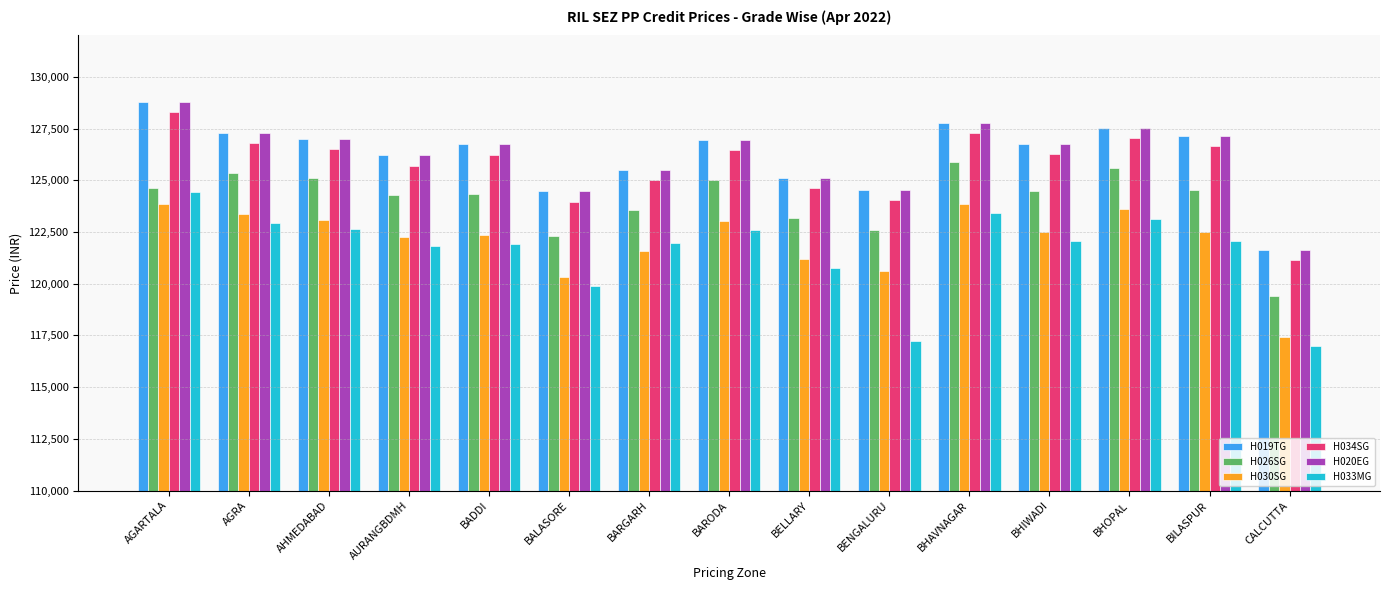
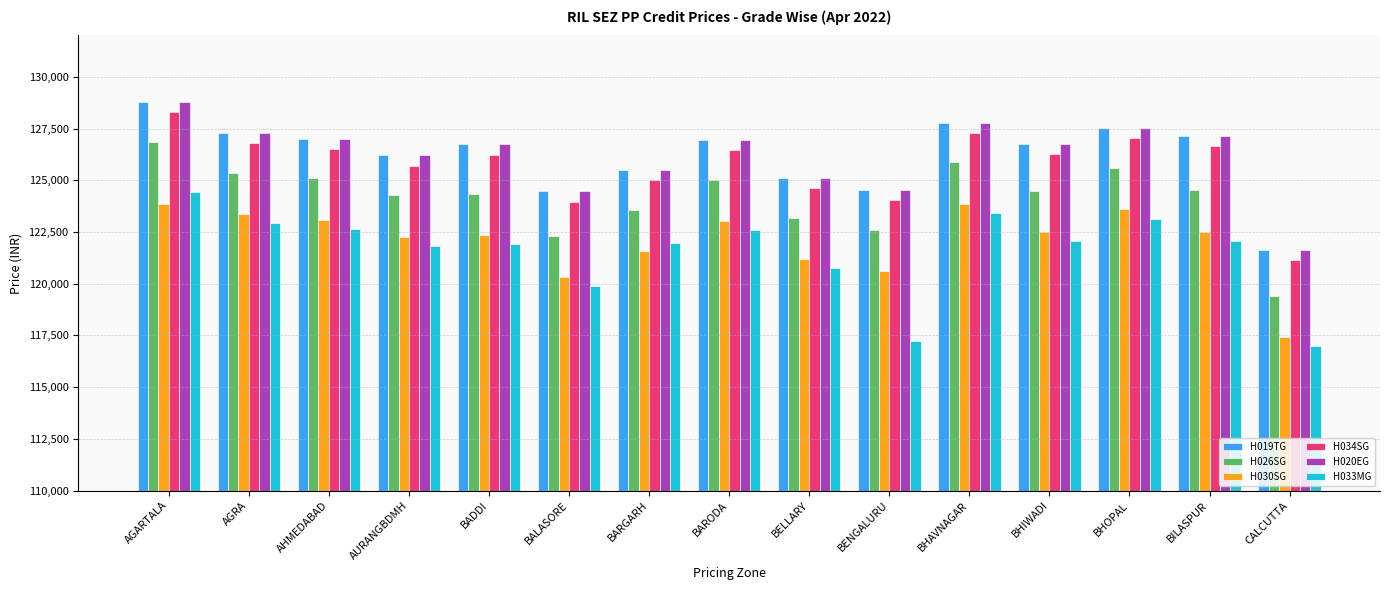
H026SG, AGARTALA: 124,600 -> 126,900
